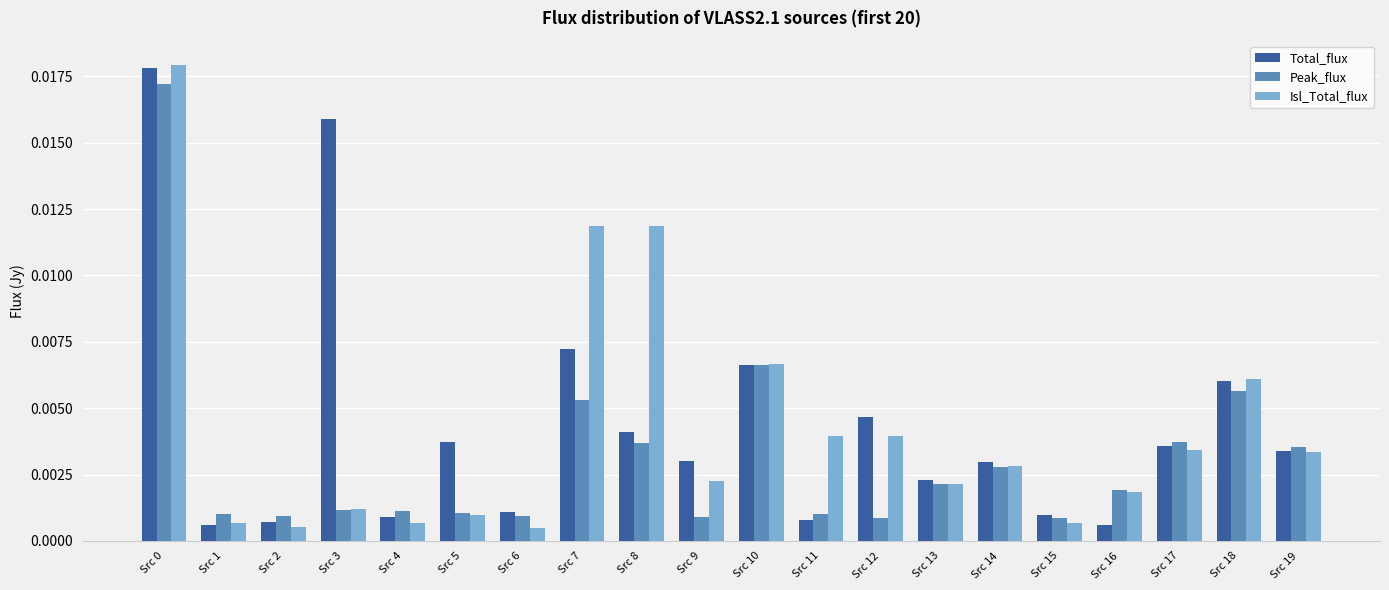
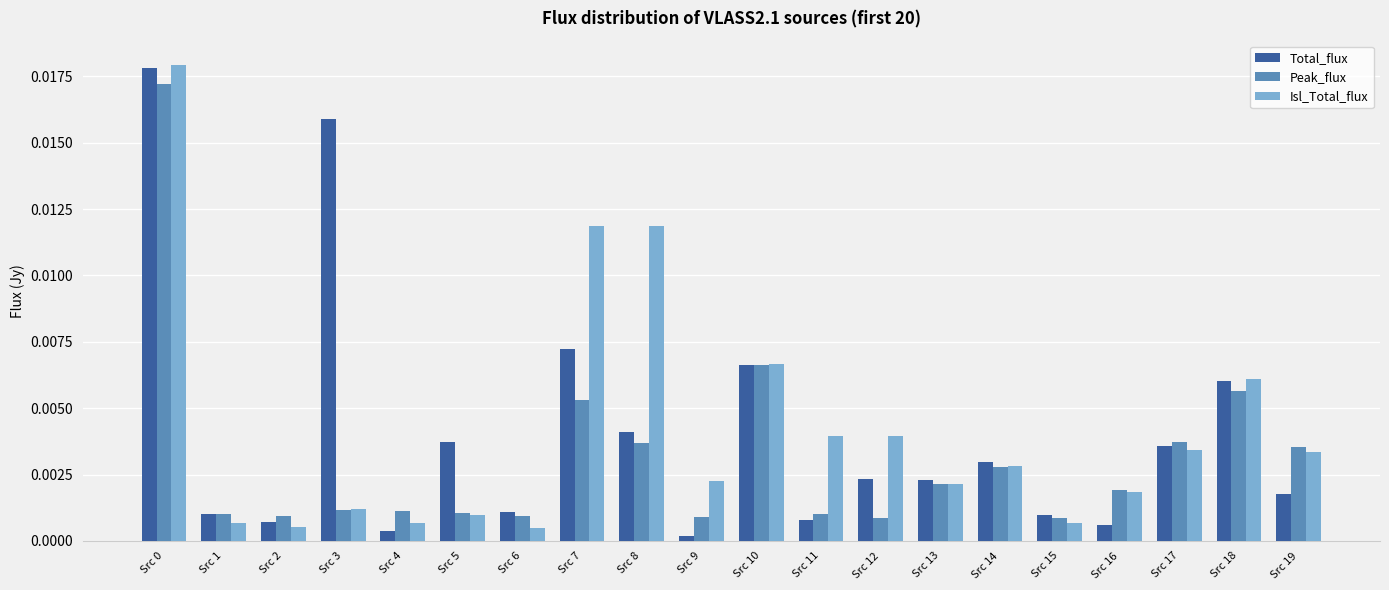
Total_flux, Src 1: 0.0006 -> 0.0010
Total_flux, Src 4: 0.0009 -> 0.0004
Total_flux, Src 9: 0.0030 -> 0.0002
Total_flux, Src 12: 0.0047 -> 0.0023
Total_flux, Src 19: 0.0034 -> 0.0018
